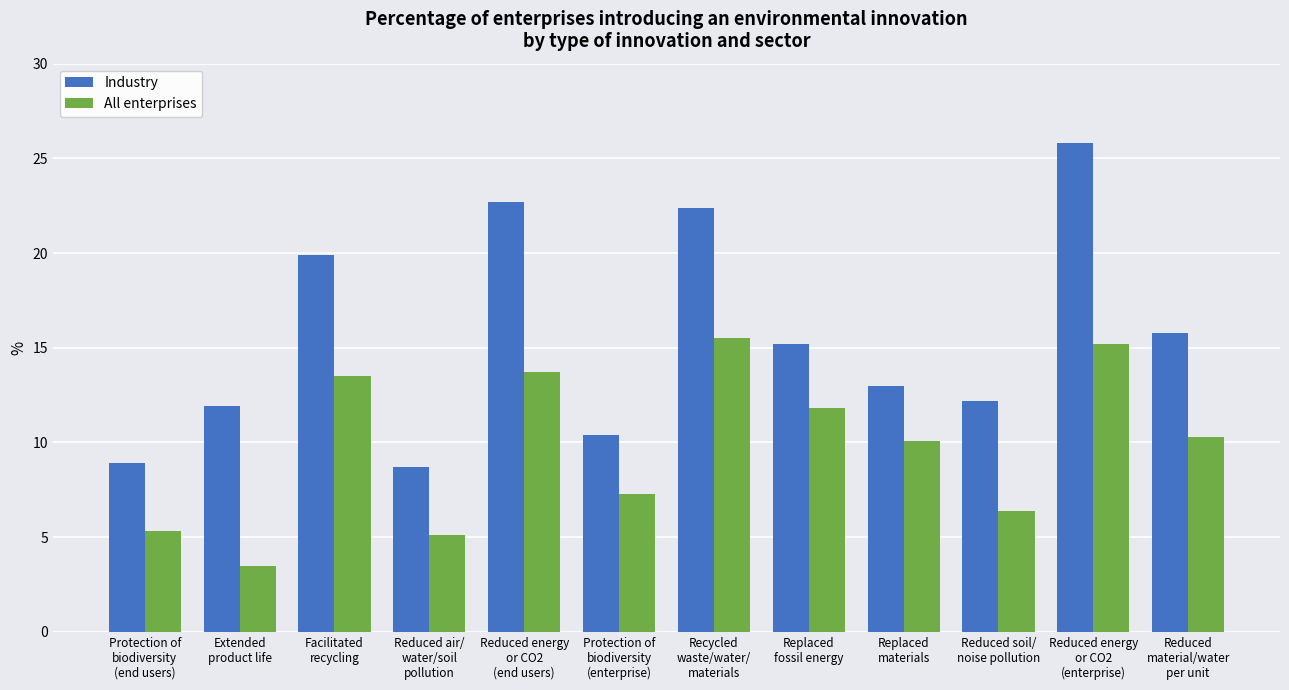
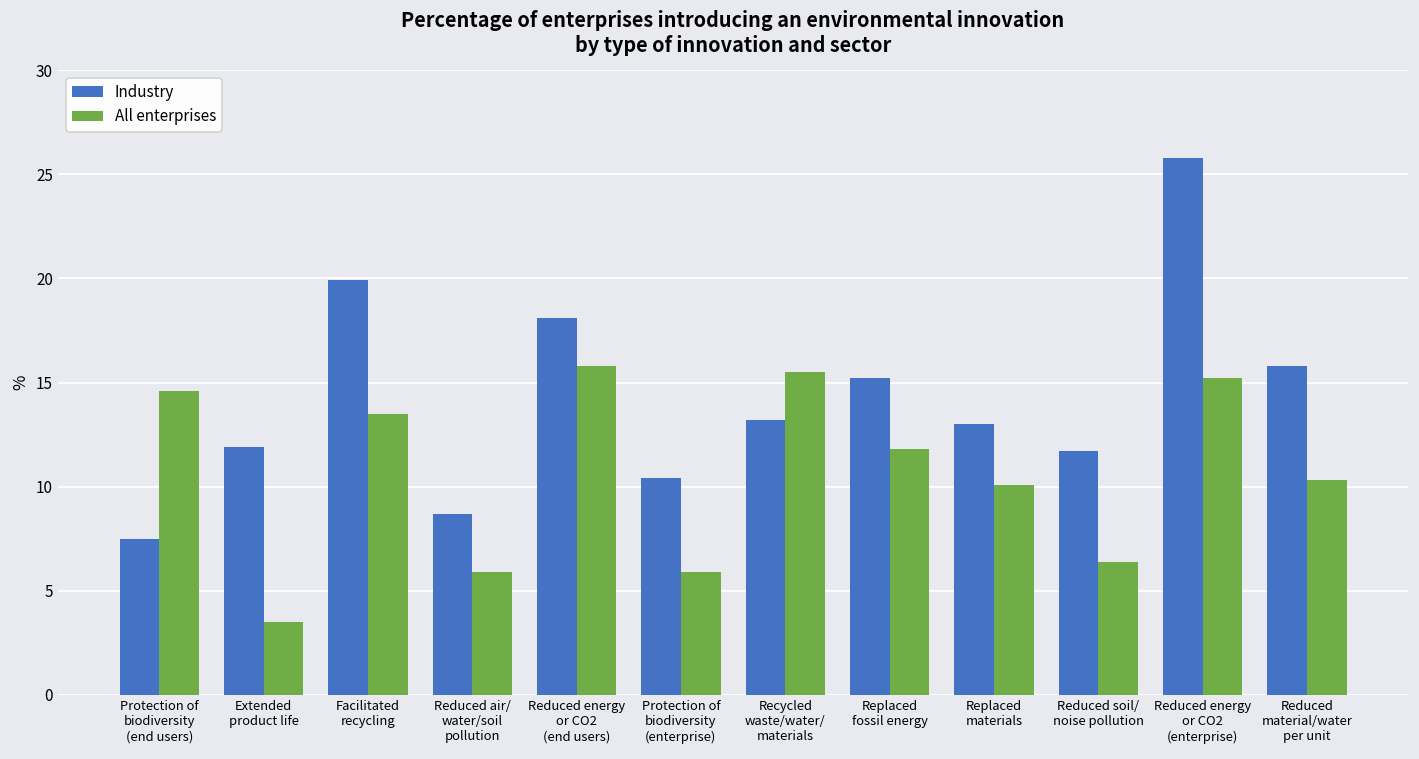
Industry, Protection of biodiversity (end users): 8.9 -> 7.5
All enterprises, Protection of biodiversity (end users): 5.3 -> 14.6
All enterprises, Reduced air/ water/soil pollution: 5.1 -> 5.9
Industry, Reduced energy or CO2 (end users): 22.7 -> 18.1
All enterprises, Reduced energy or CO2 (end users): 13.7 -> 15.8
All enterprises, Protection of biodiversity (enterprise): 7.3 -> 5.9
Industry, Recycled waste/water/ materials: 22.4 -> 13.2
Industry, Reduced soil/ noise pollution: 12.2 -> 11.7
